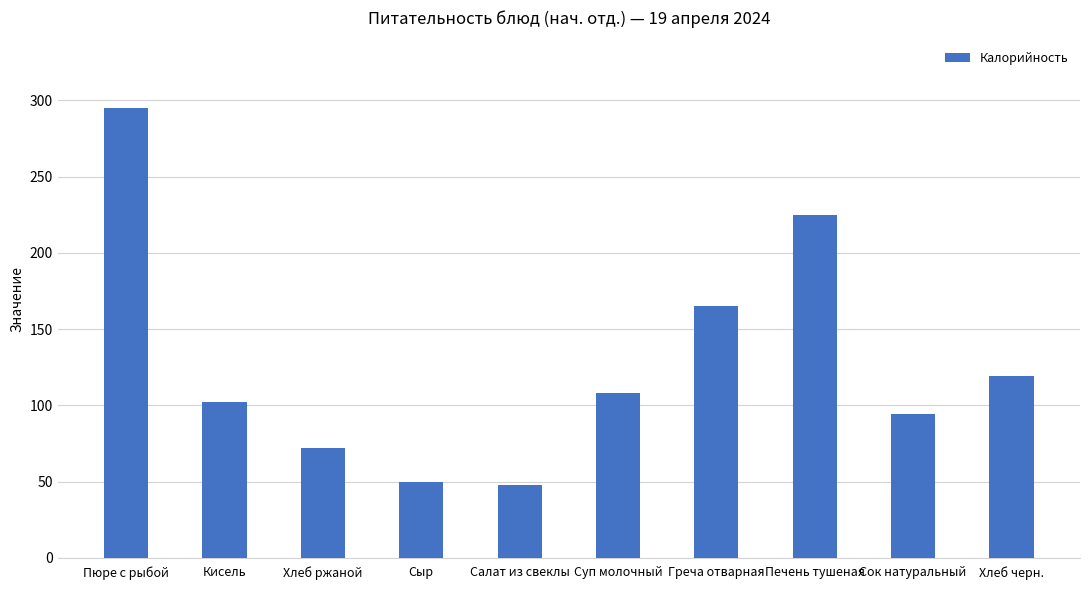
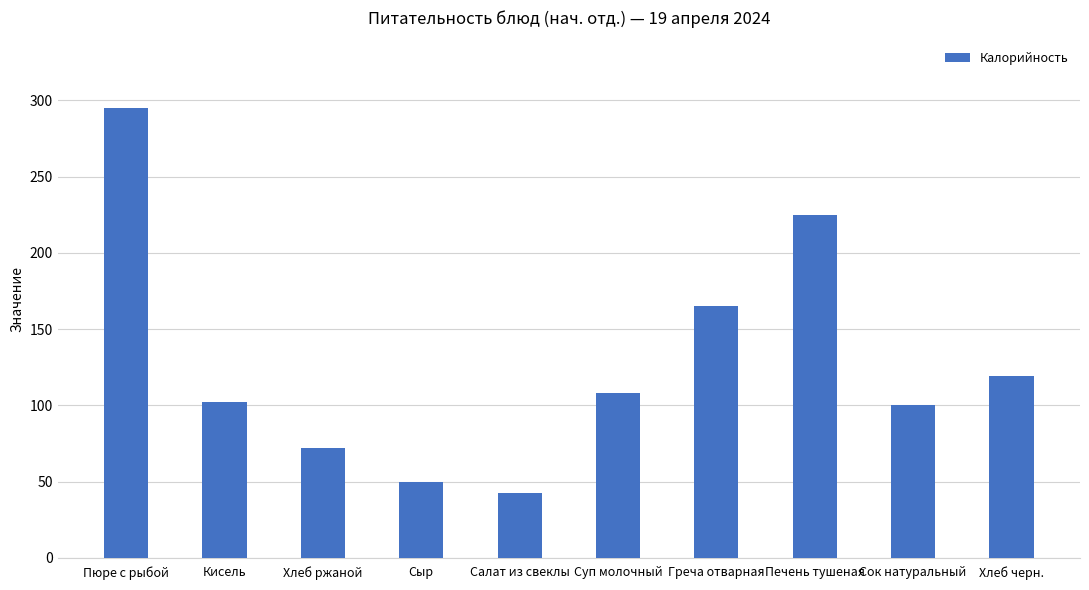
Салат из свеклы: 48 -> 43
Сок натуральный: 94 -> 100
